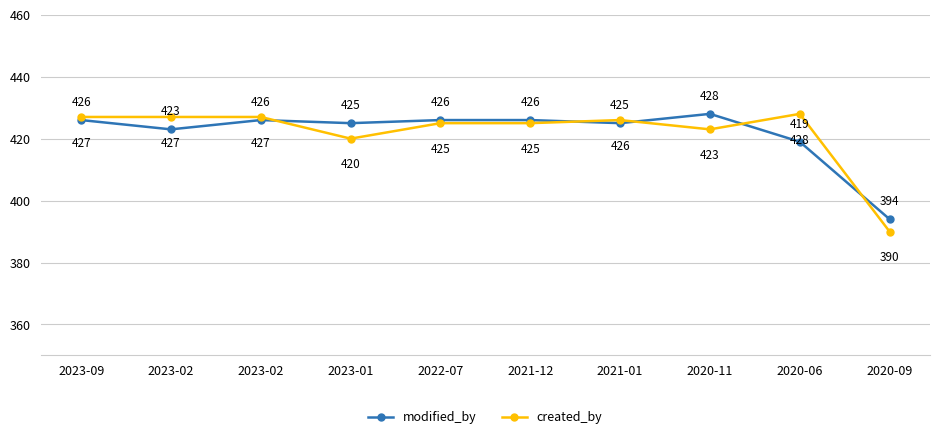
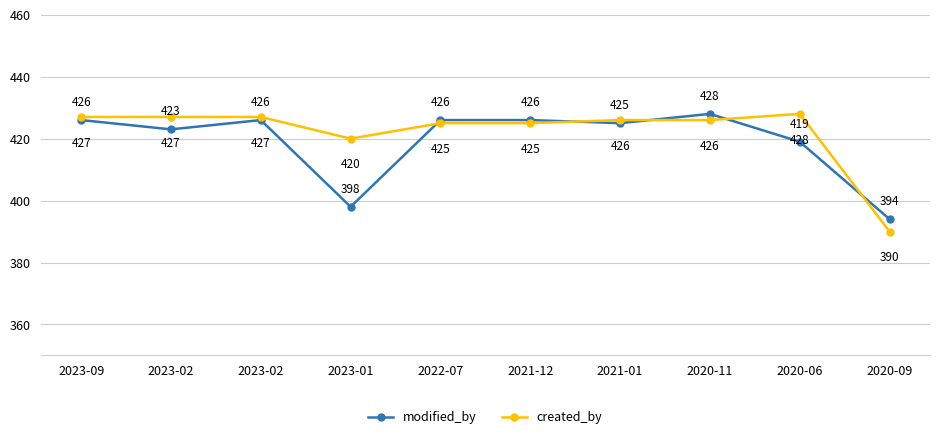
modified_by, 2023-01: 425 -> 398
created_by, 2020-11: 423 -> 426
